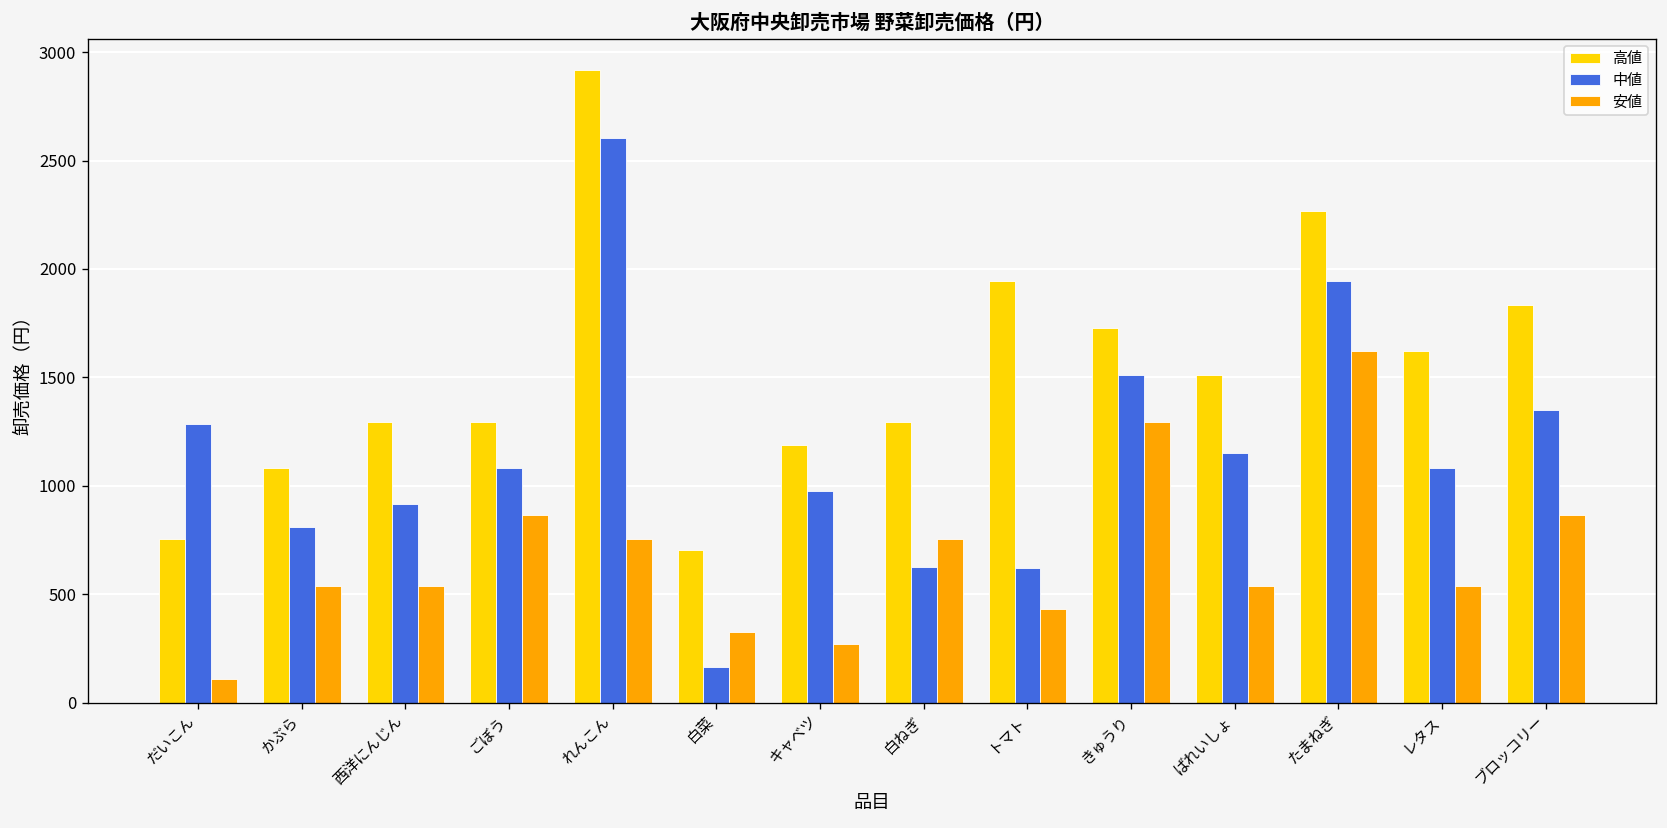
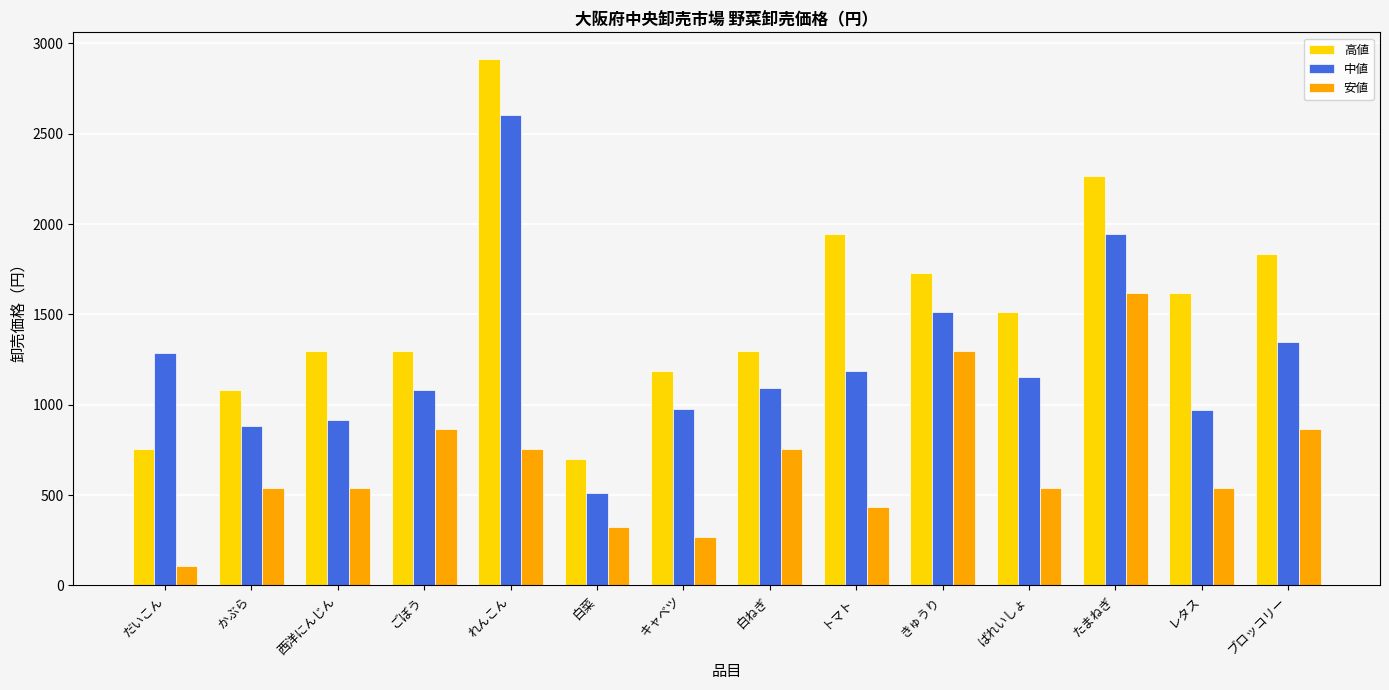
中値, かぶら: 810 -> 880
中値, 白菜: 170 -> 510
中値, 白ねぎ: 630 -> 1090
中値, トマト: 620 -> 1190
中値, レタス: 1080 -> 970
